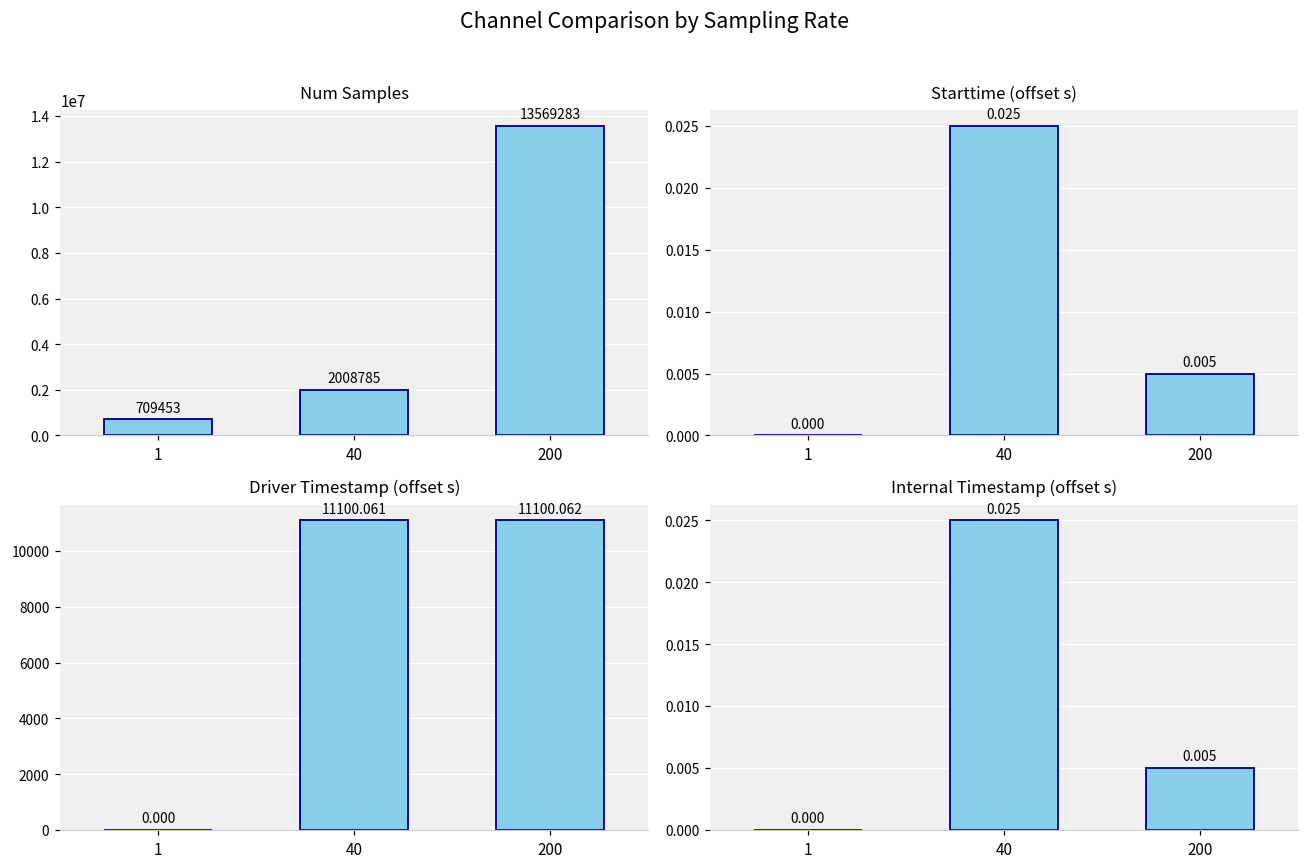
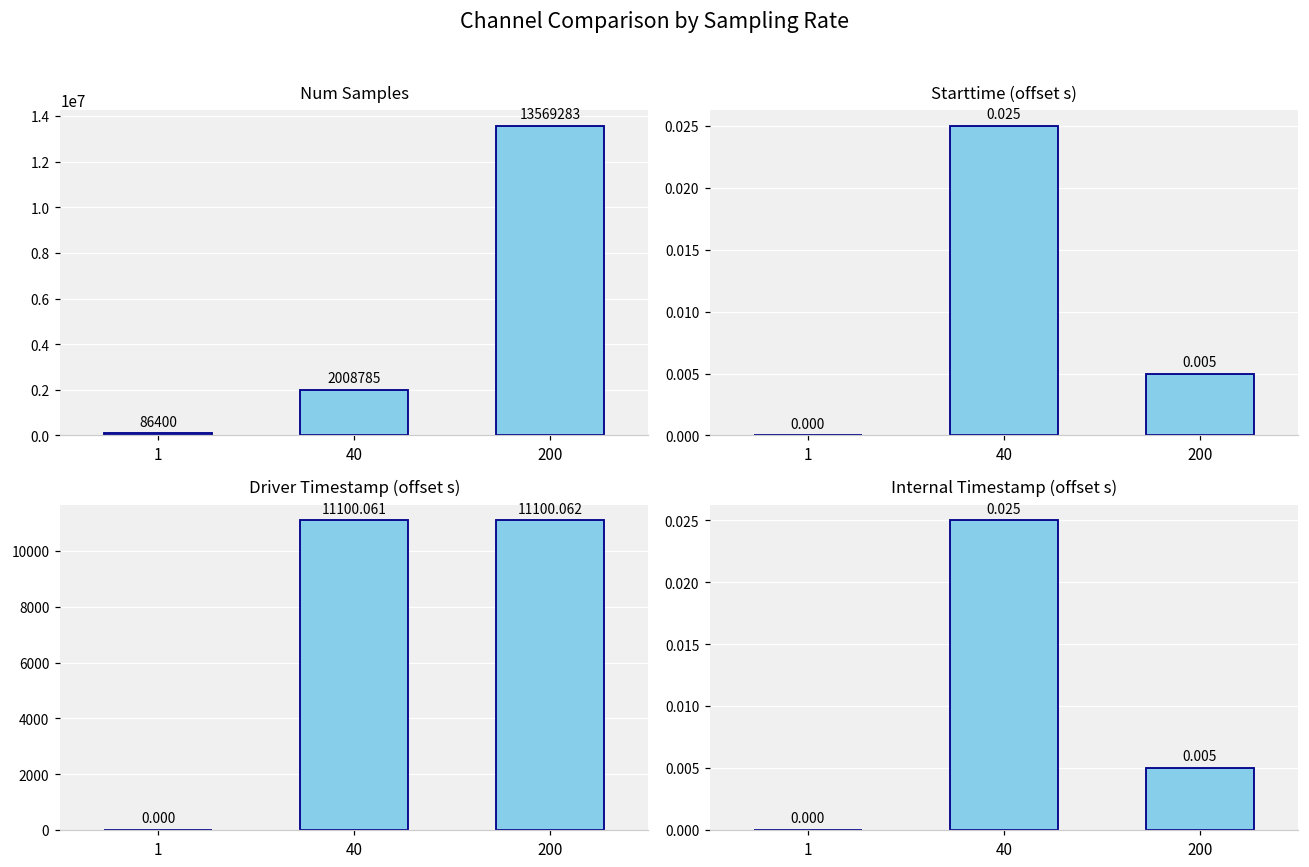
Num Samples, 1: 709453 -> 86400
